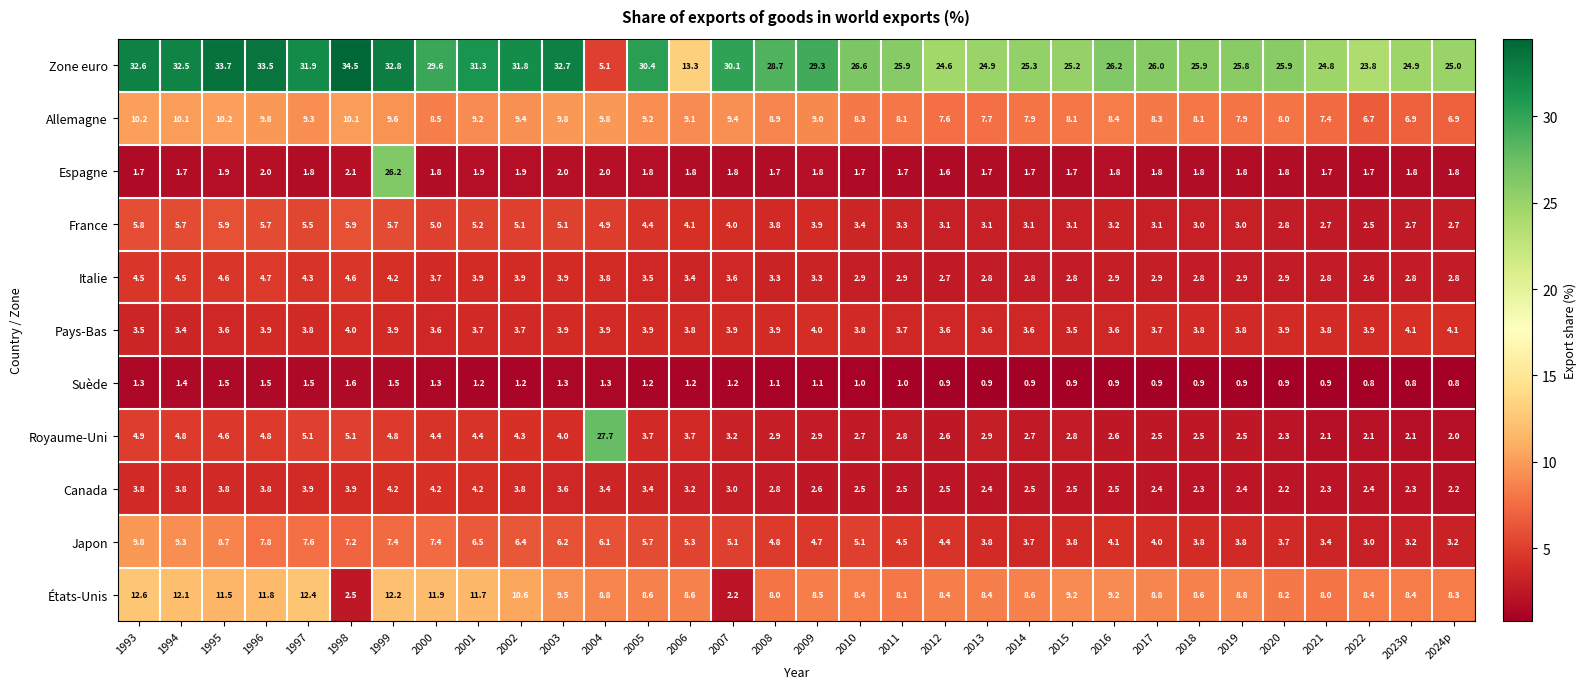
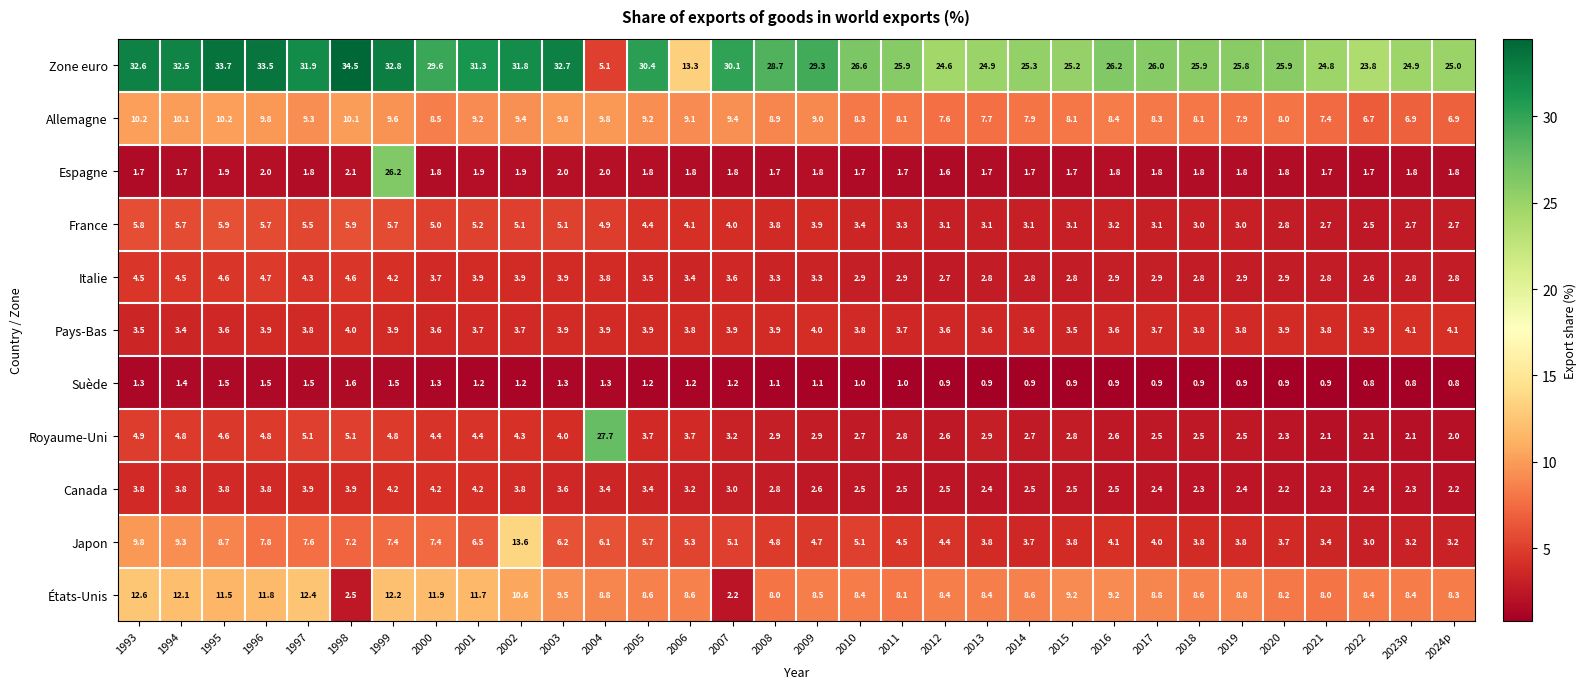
Japon, 2002: 6.4 -> 13.6
